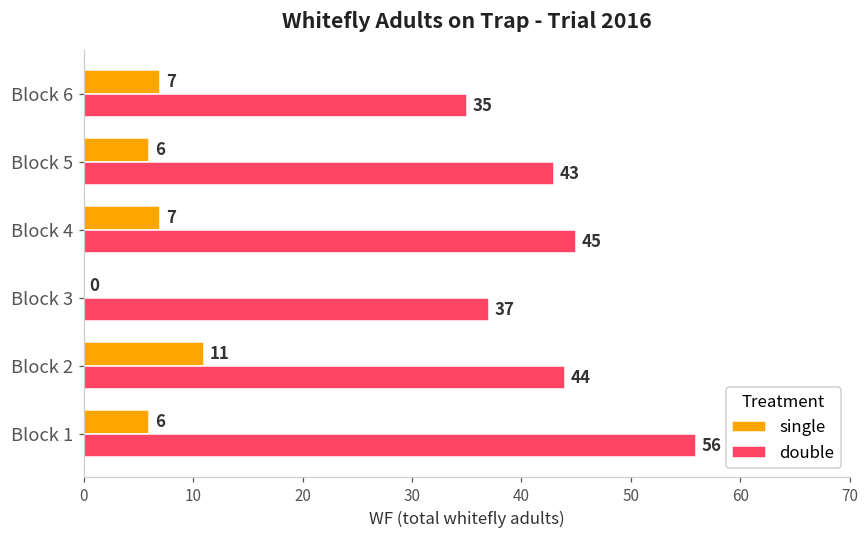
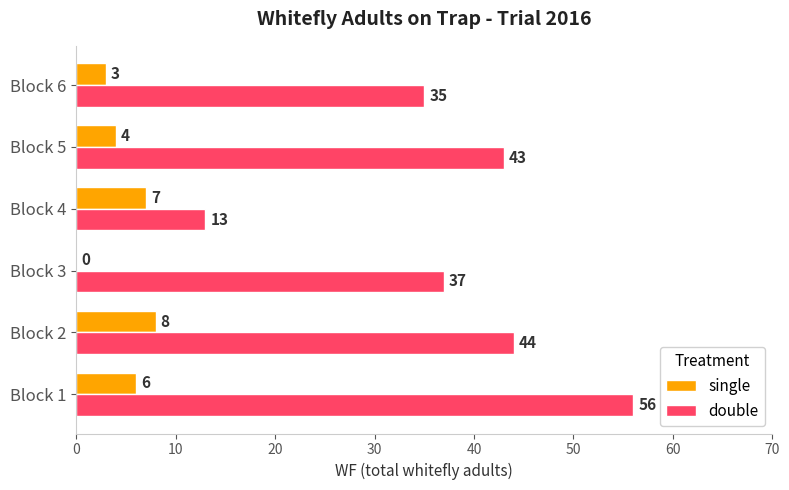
single, Block 6: 7 -> 3
single, Block 5: 6 -> 4
double, Block 4: 45 -> 13
single, Block 2: 11 -> 8
